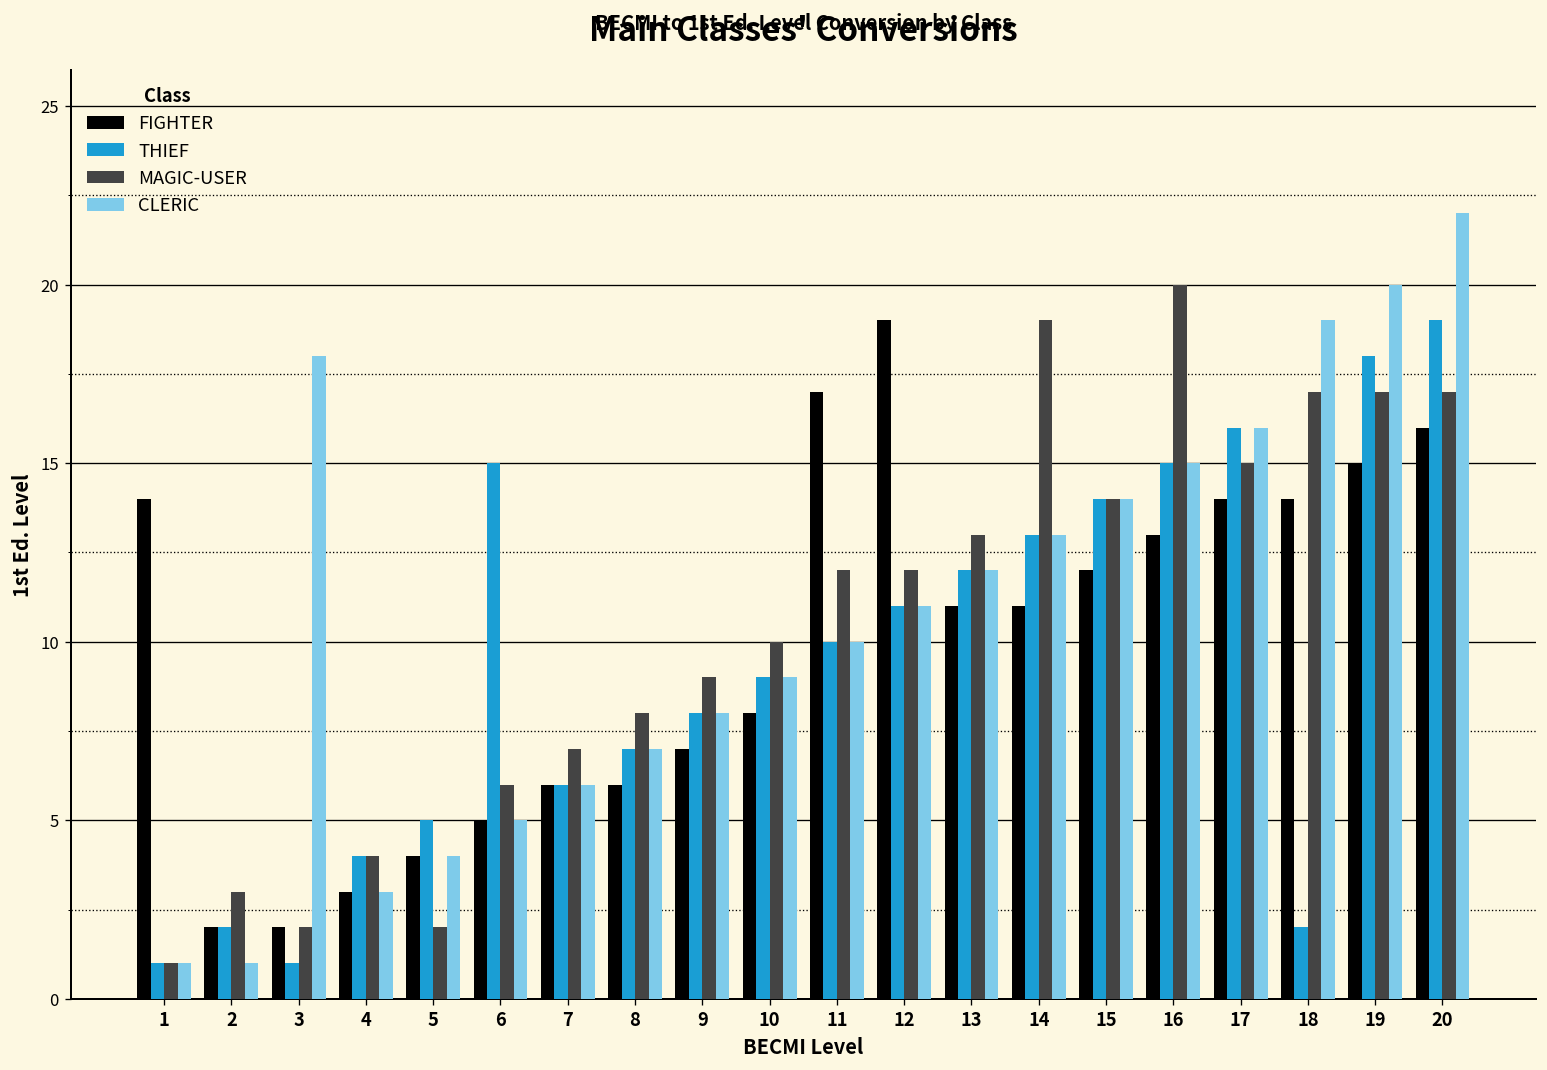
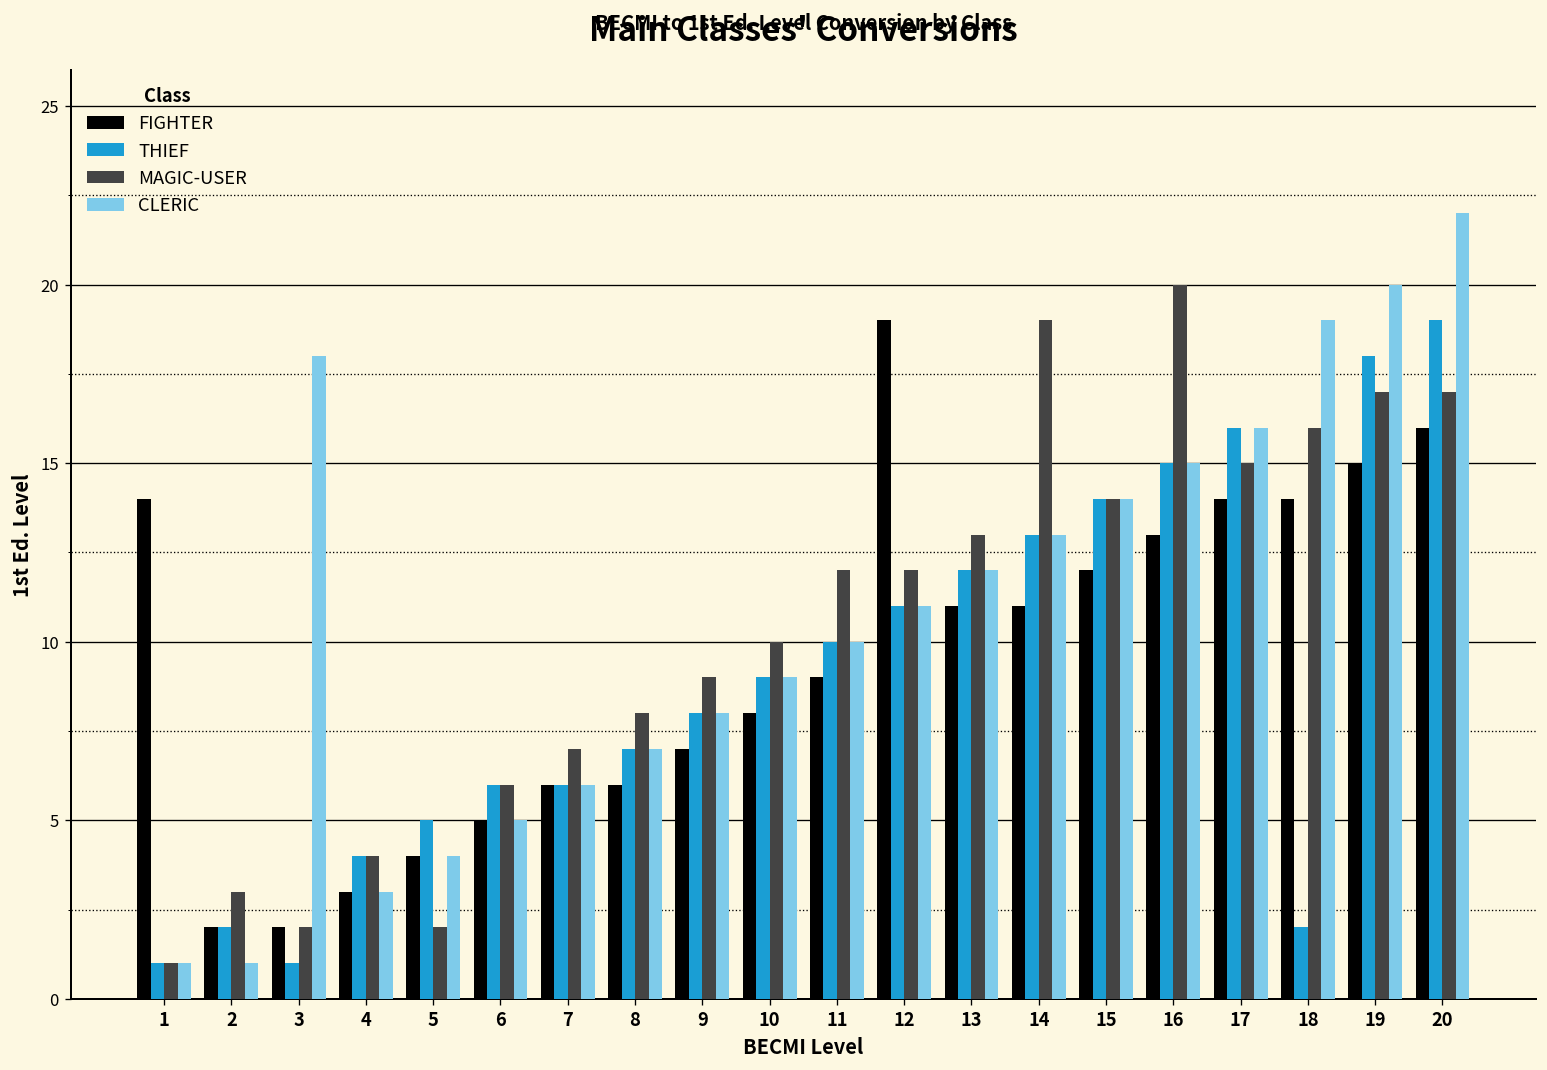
THIEF, 6: 15 -> 6
FIGHTER, 11: 17 -> 9
MAGIC-USER, 18: 17 -> 16
